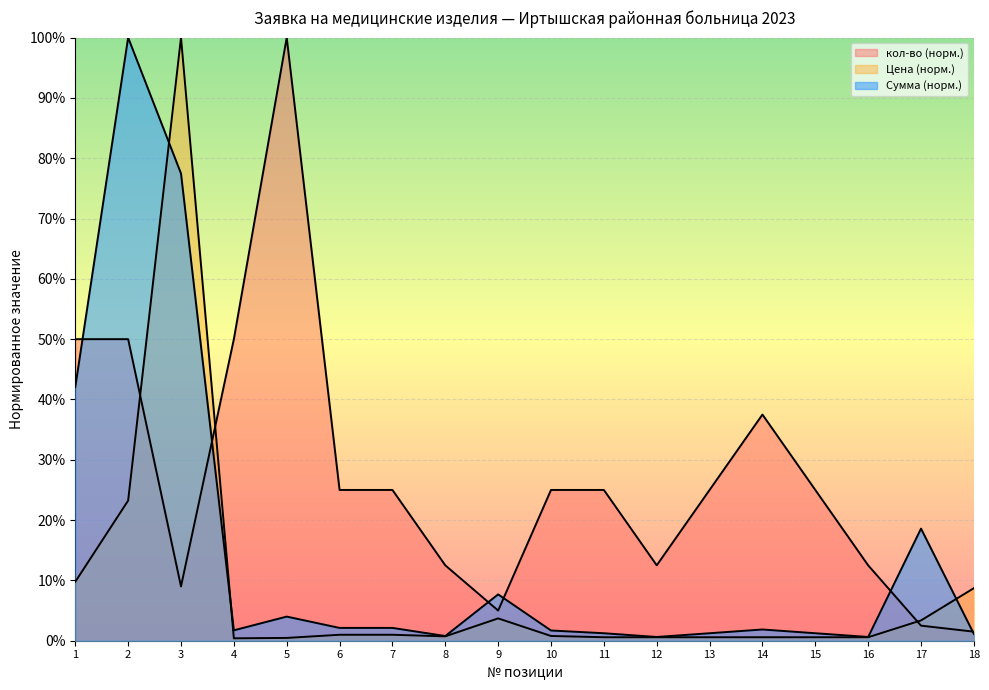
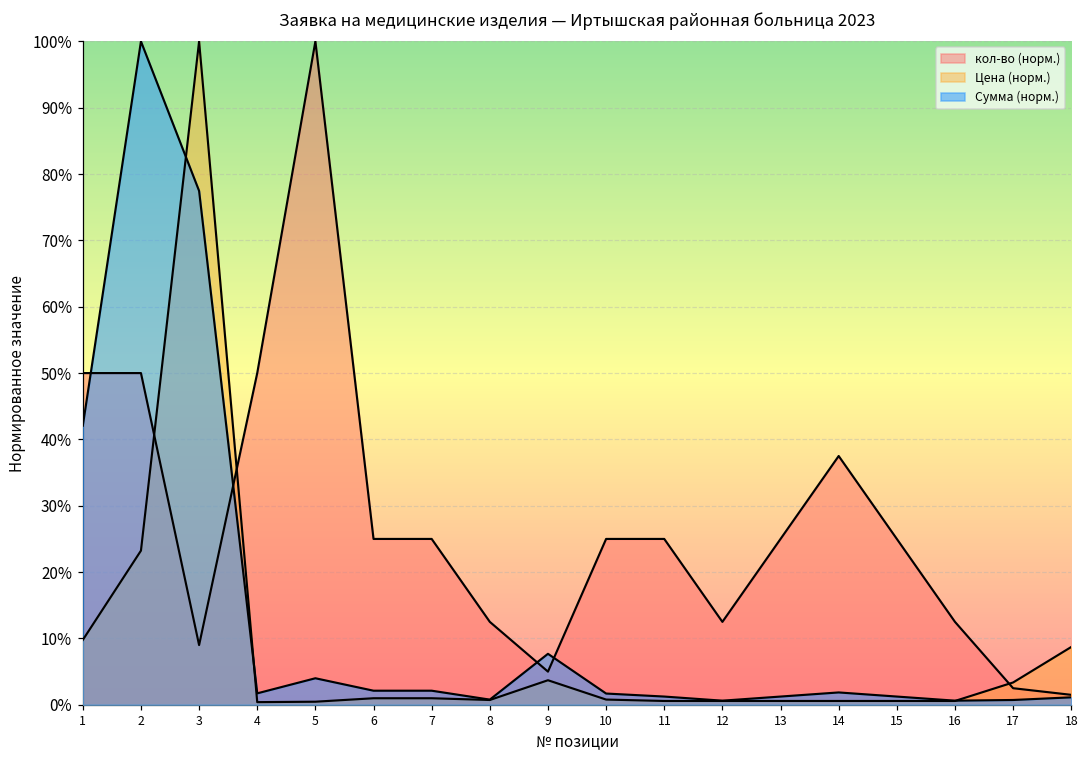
Сумма (норм.), 17: 19% -> 1%
